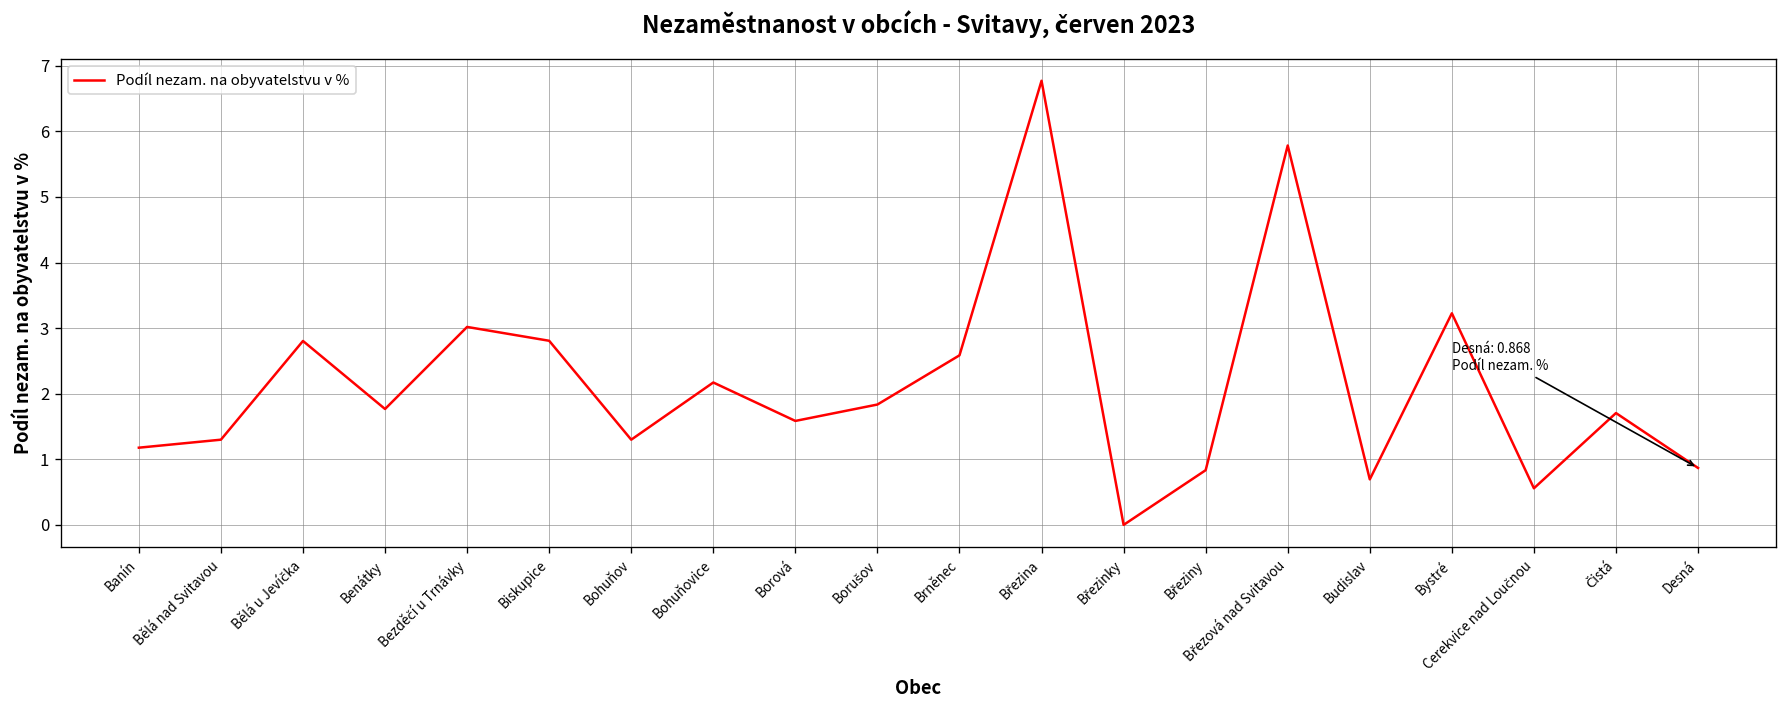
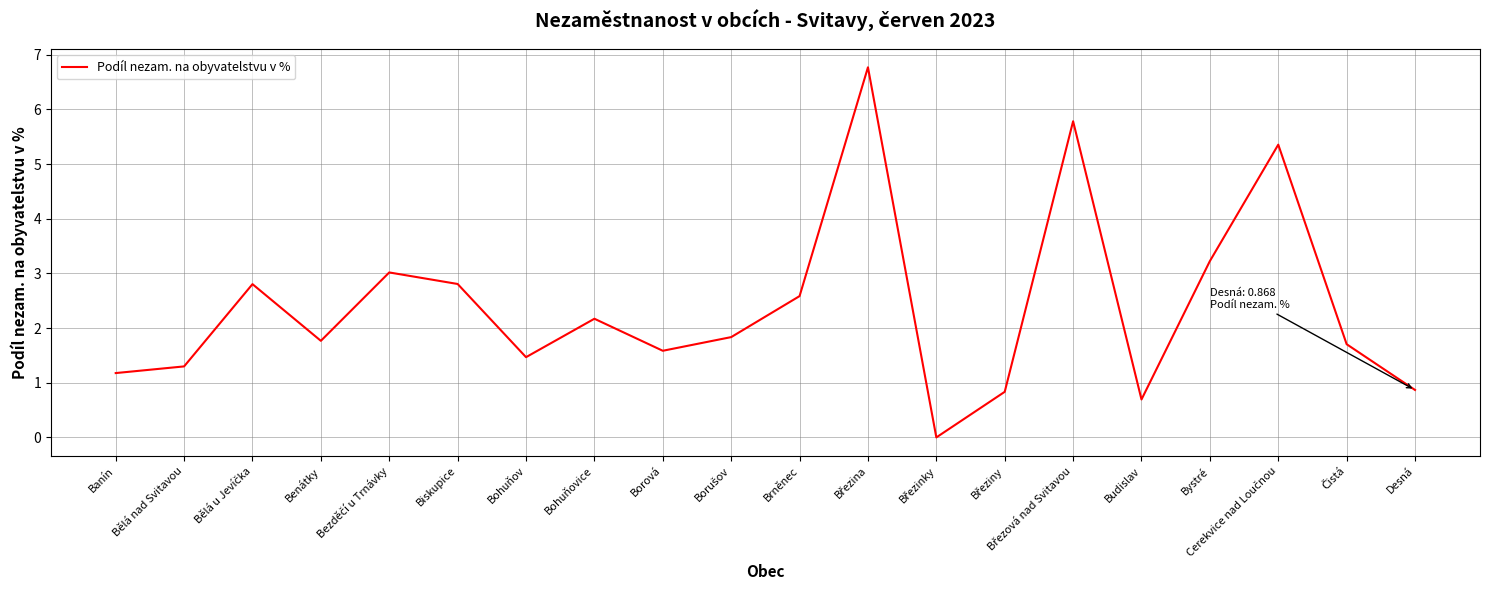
Bohuňov: 1.3 -> 1.5
Cerekvice nad Loučnou: 0.6 -> 5.4
